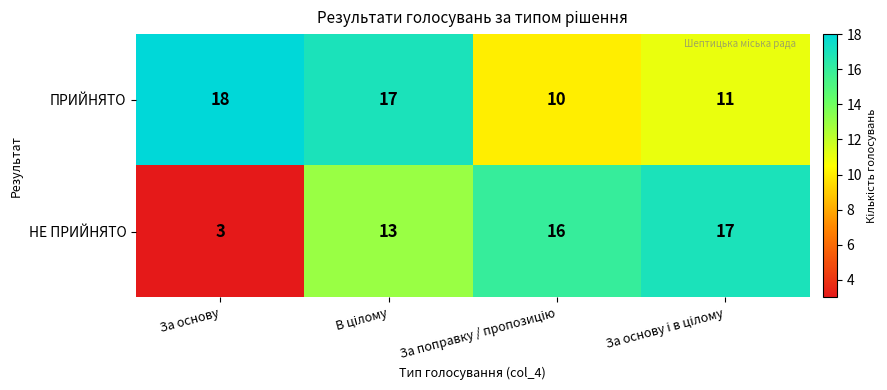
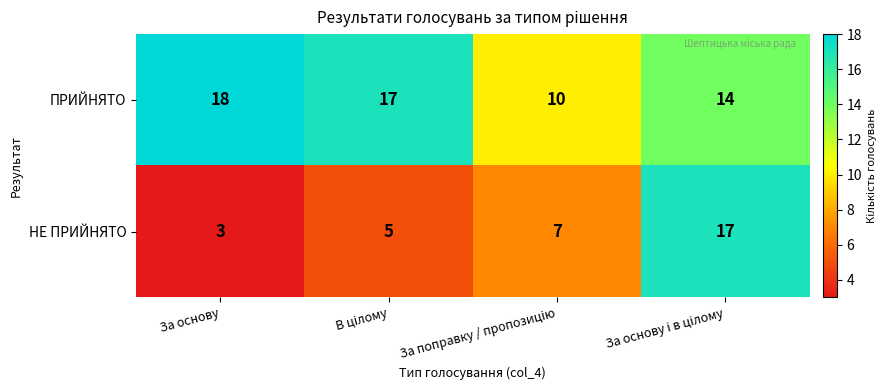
ПРИЙНЯТО, За основу і в цілому: 11 -> 14
НЕ ПРИЙНЯТО, В цілому: 13 -> 5
НЕ ПРИЙНЯТО, За поправку / пропозицію: 16 -> 7
